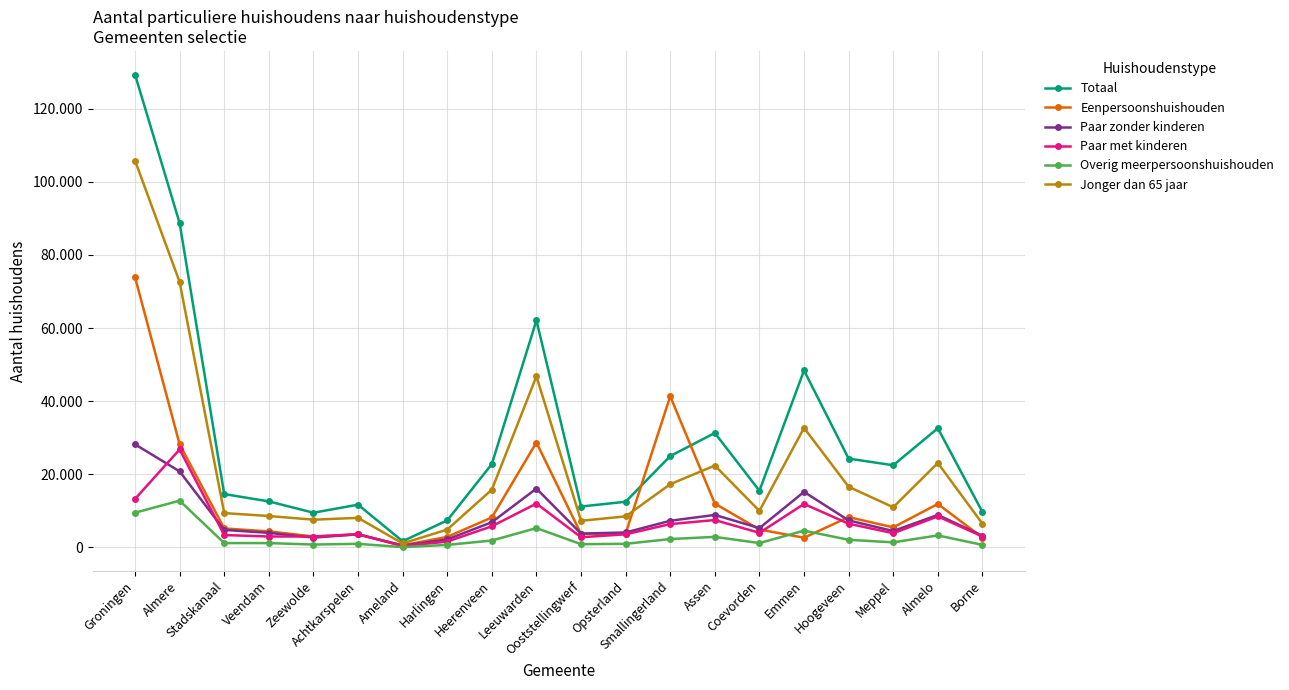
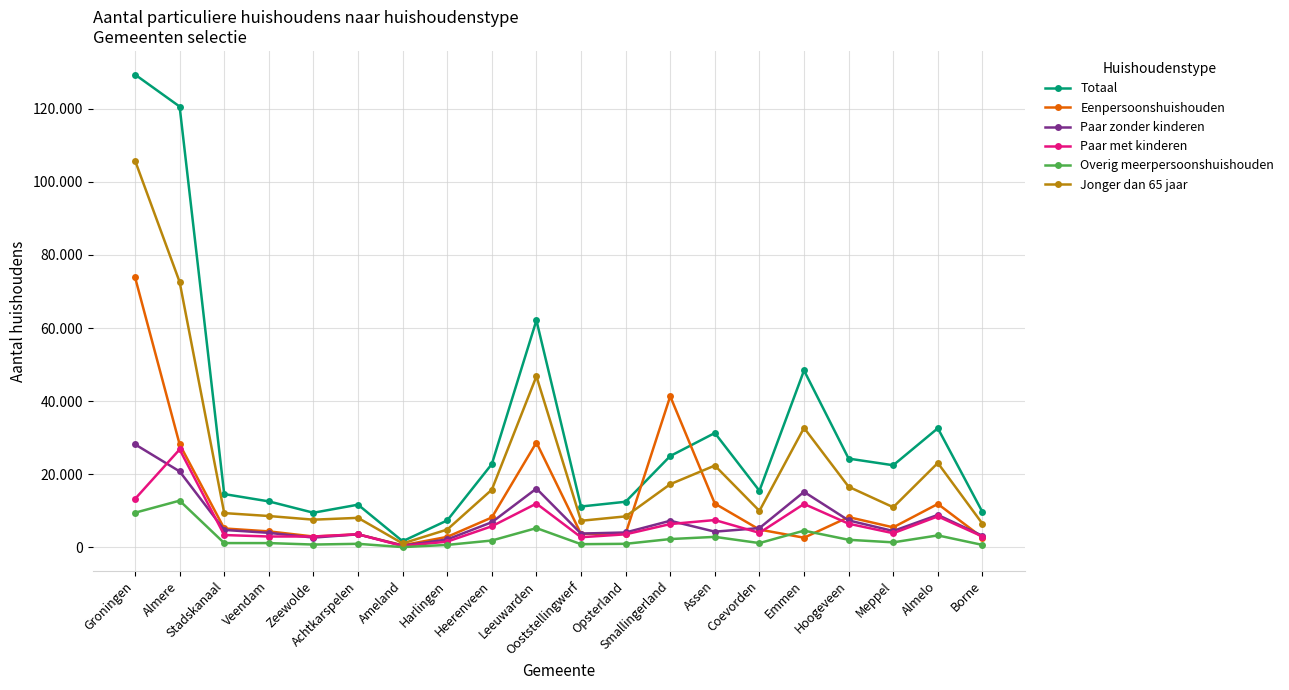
Totaal, Almere: 89 -> 121
Paar zonder kinderen, Assen: 9 -> 4
